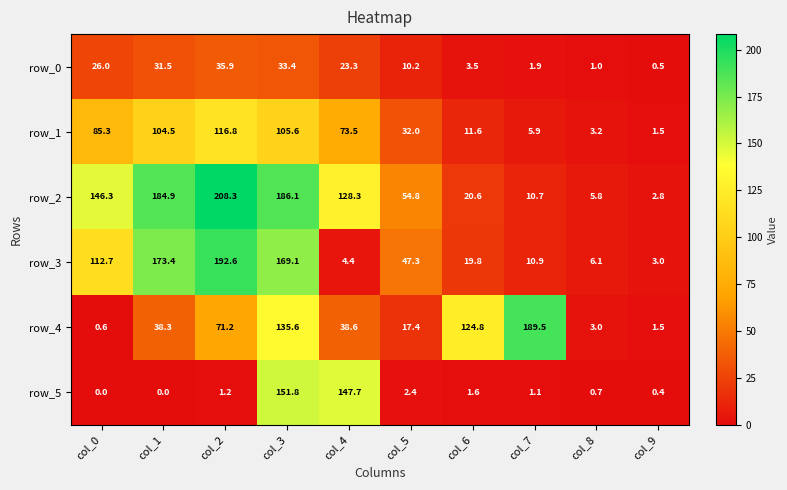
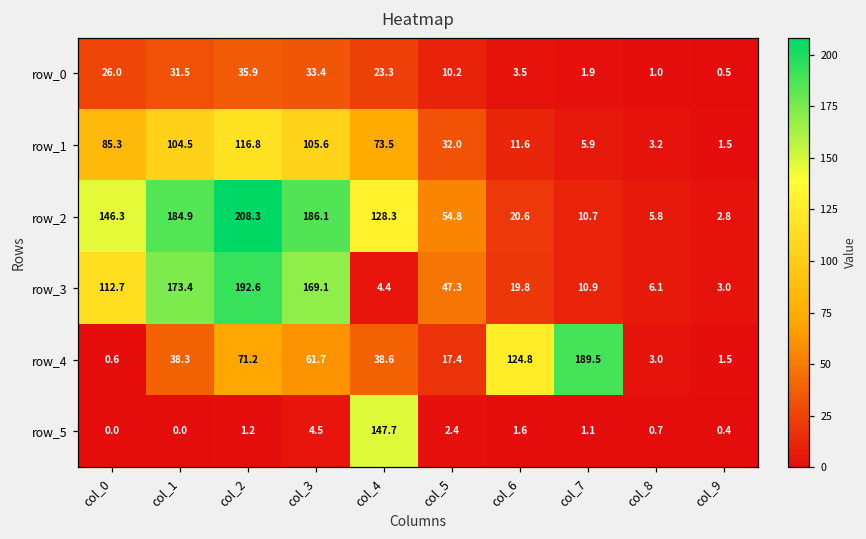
row_4, col_3: 135.6 -> 61.7
row_5, col_3: 151.8 -> 4.5
